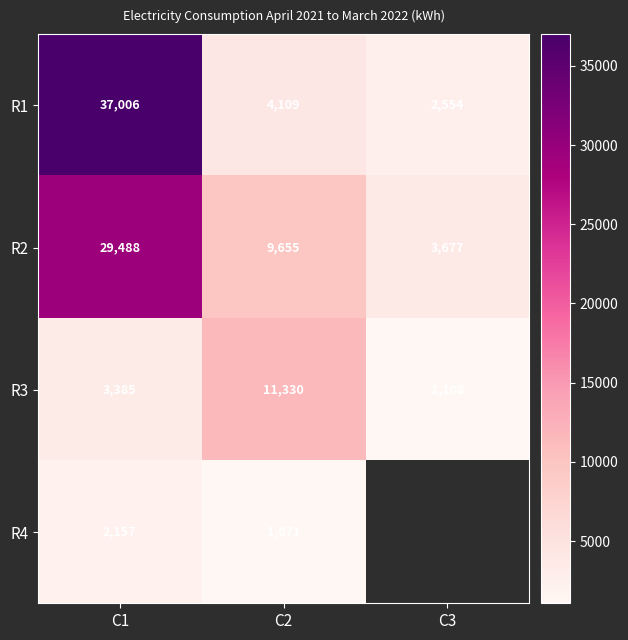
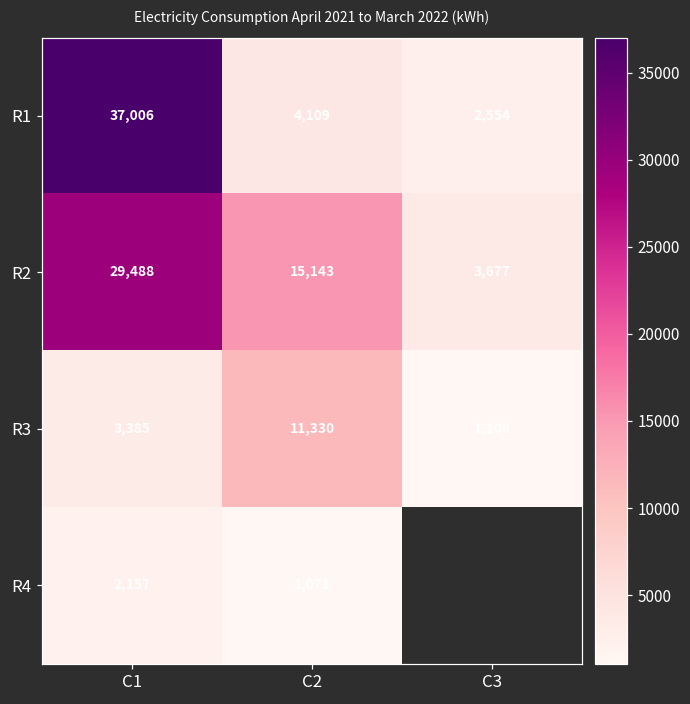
R2, C2: 9,655 -> 15,143
